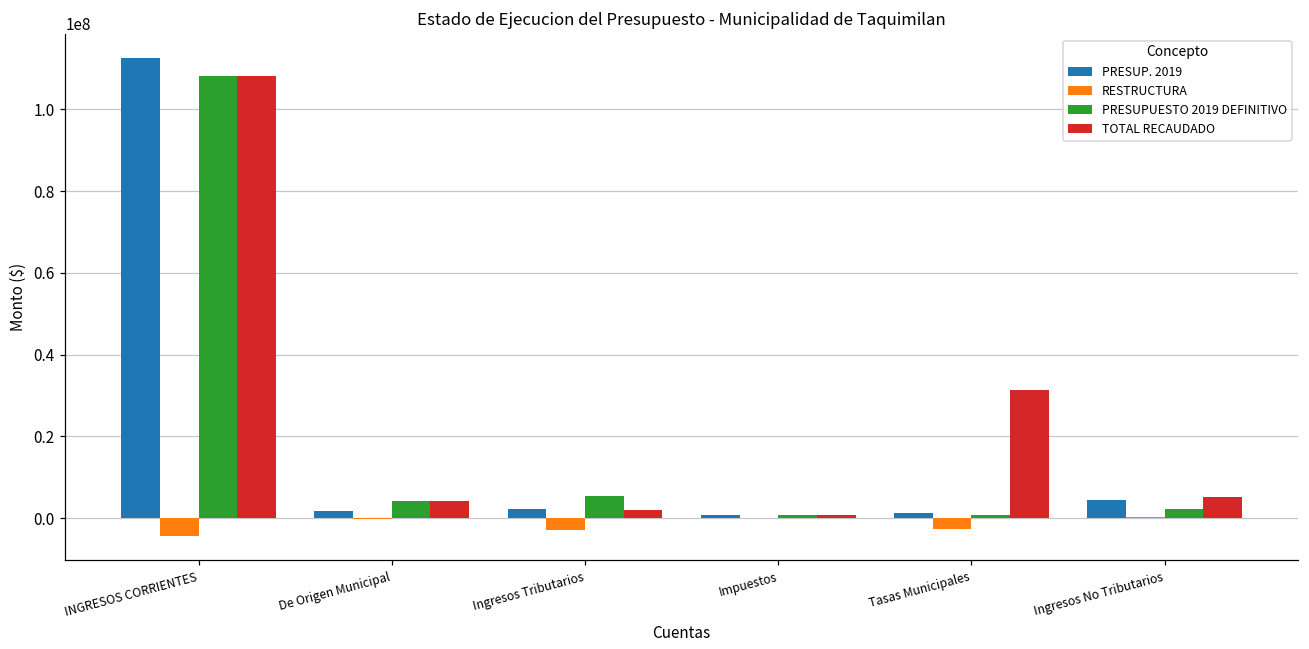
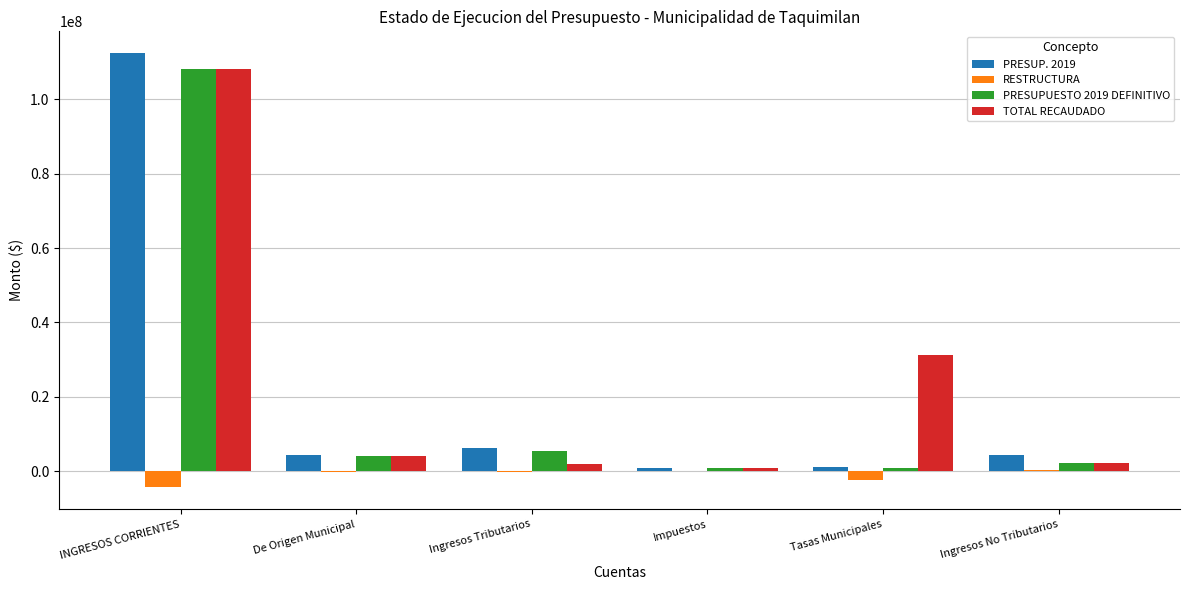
PRESUP. 2019, De Origen Municipal: 2000000 -> 4000000
PRESUP. 2019, Ingresos Tributarios: 2000000 -> 6000000
RESTRUCTURA, Ingresos Tributarios: -3000000 -> 0
TOTAL RECAUDADO, Ingresos No Tributarios: 5000000 -> 2000000
